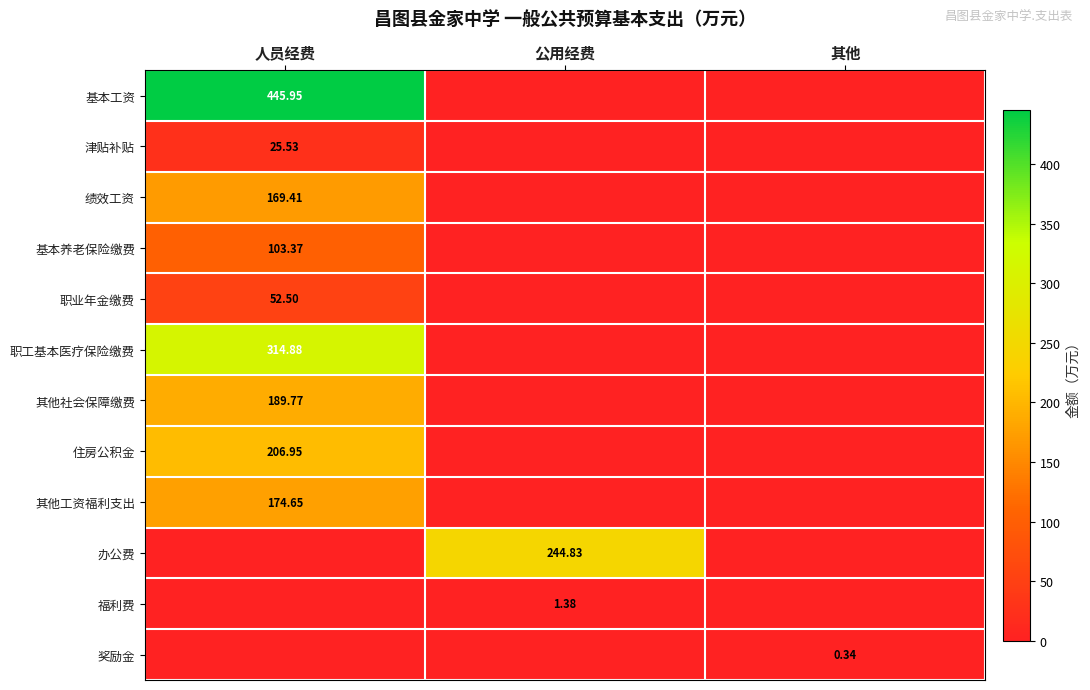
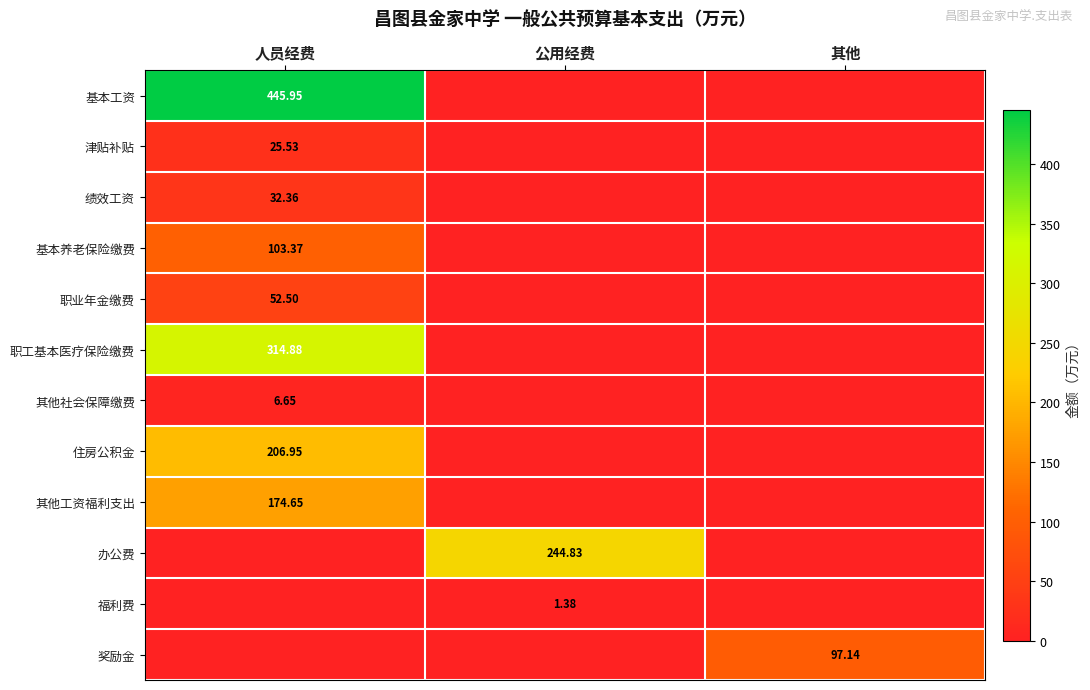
绩效工资, 人员经费: 169.41 -> 32.36
其他社会保障缴费, 人员经费: 189.77 -> 6.65
奖励金, 其他: 0.34 -> 97.14
